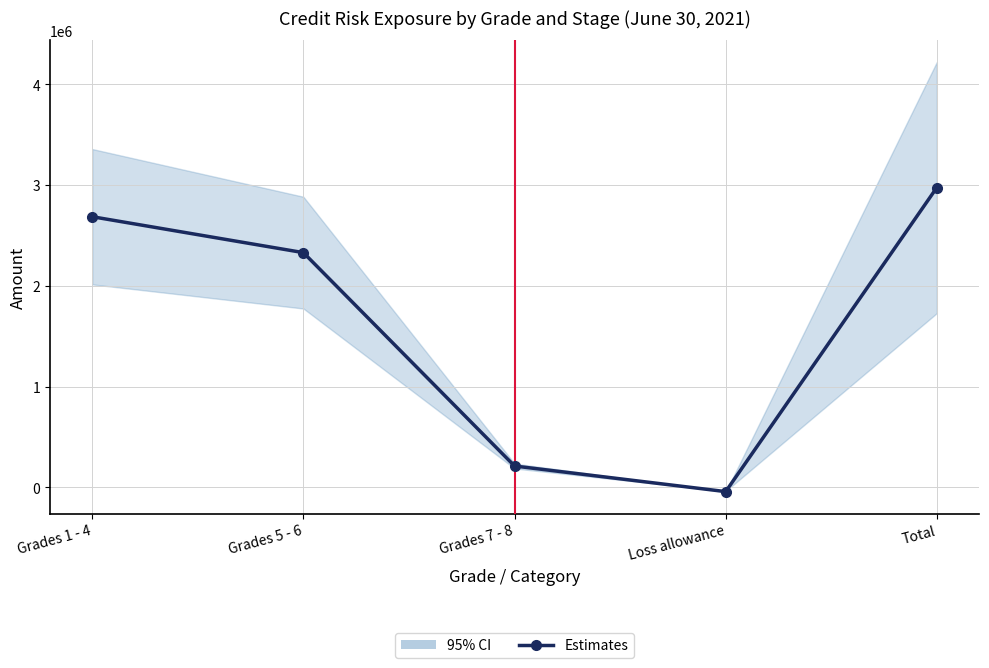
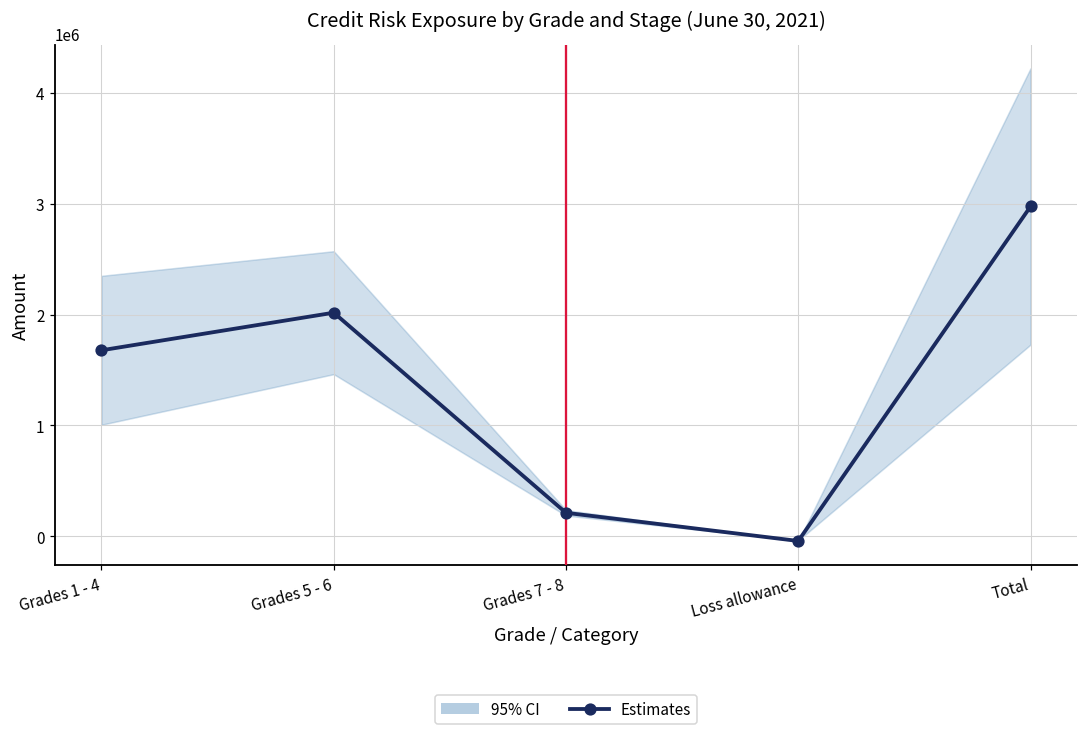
Estimates, Grades 1 - 4: 2690000 -> 1680000
Estimates, Grades 5 - 6: 2330000 -> 2020000
